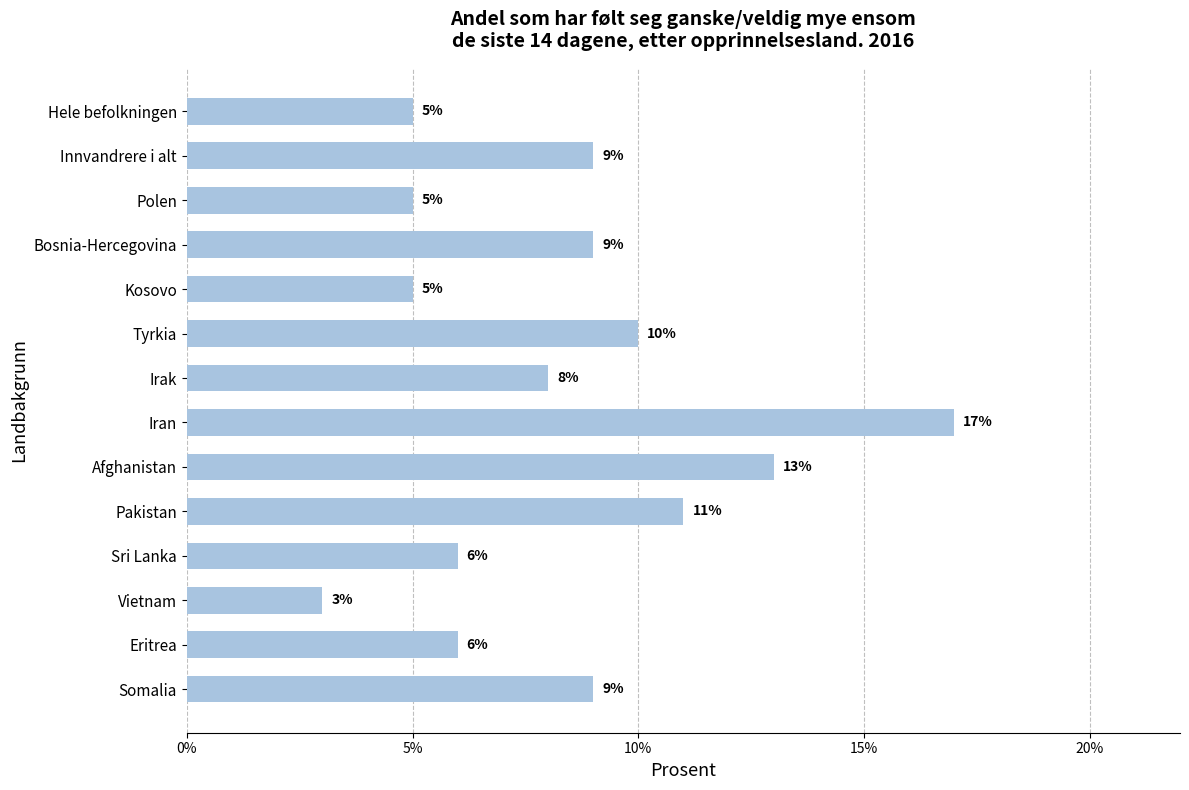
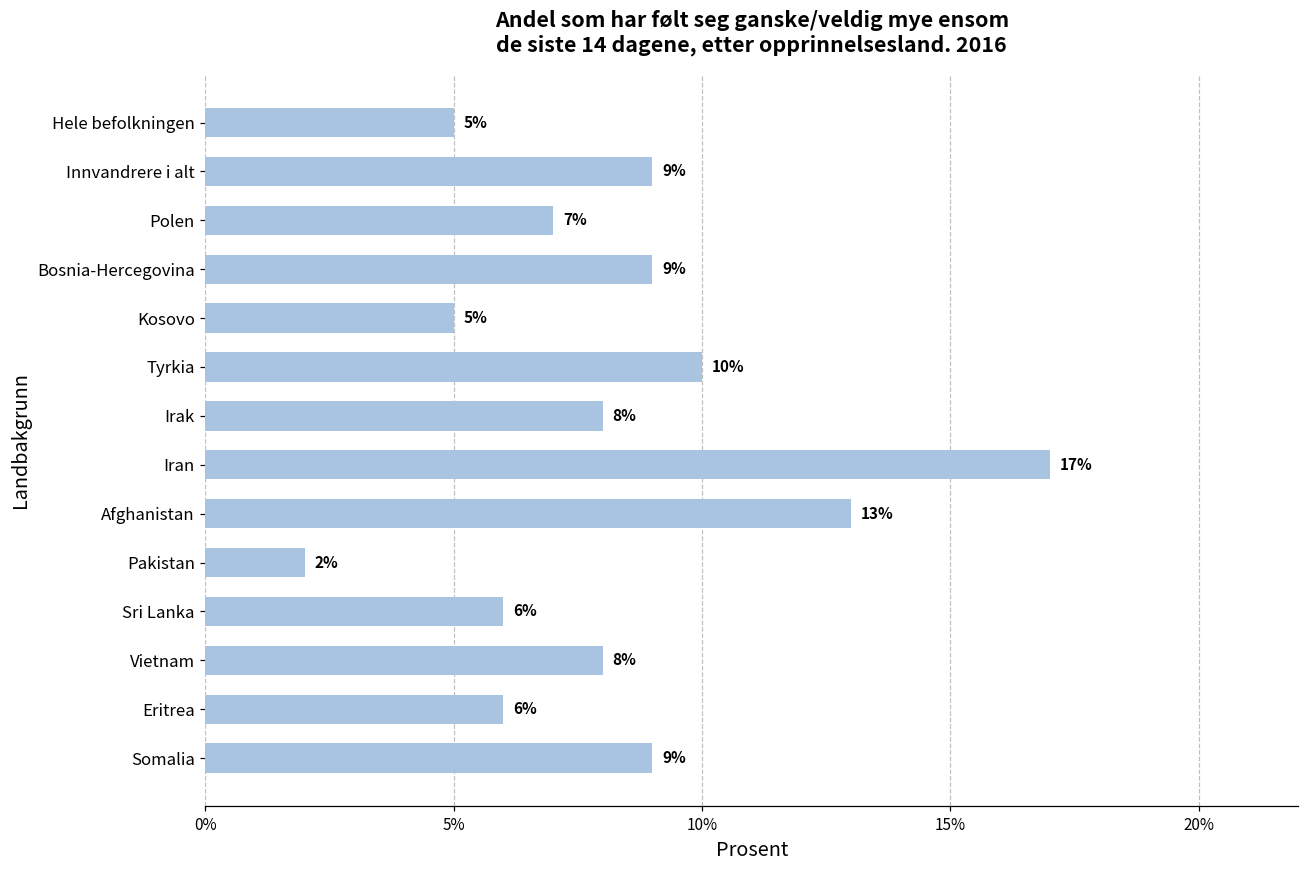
Polen: 5% -> 7%
Pakistan: 11% -> 2%
Vietnam: 3% -> 8%
